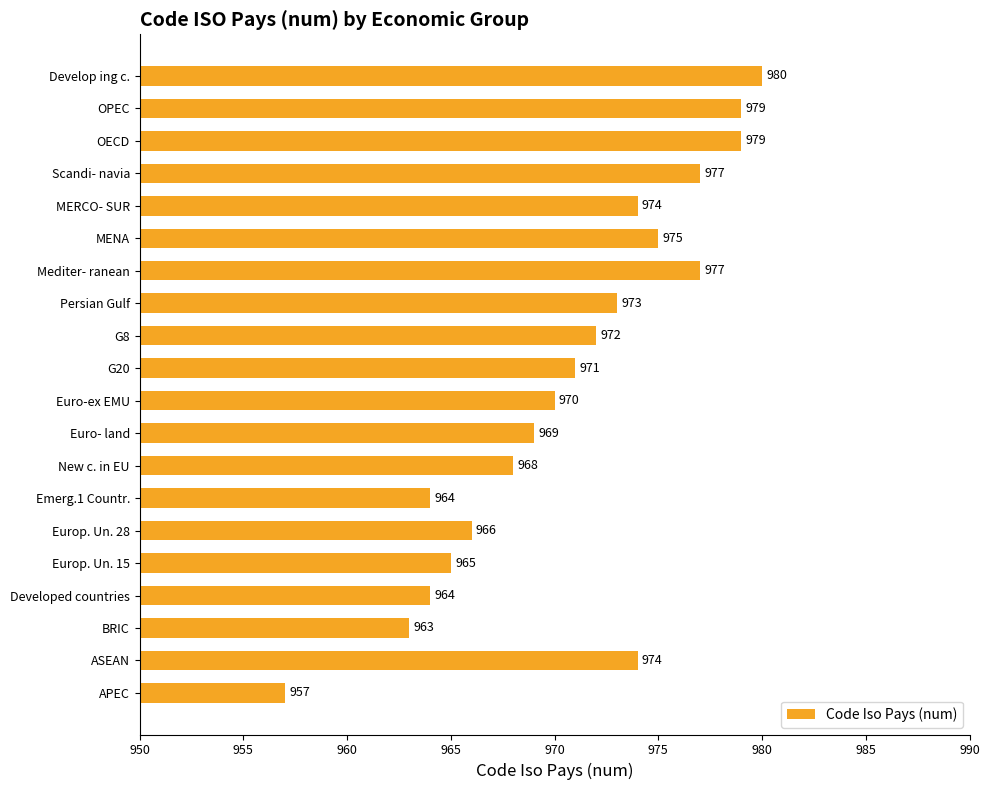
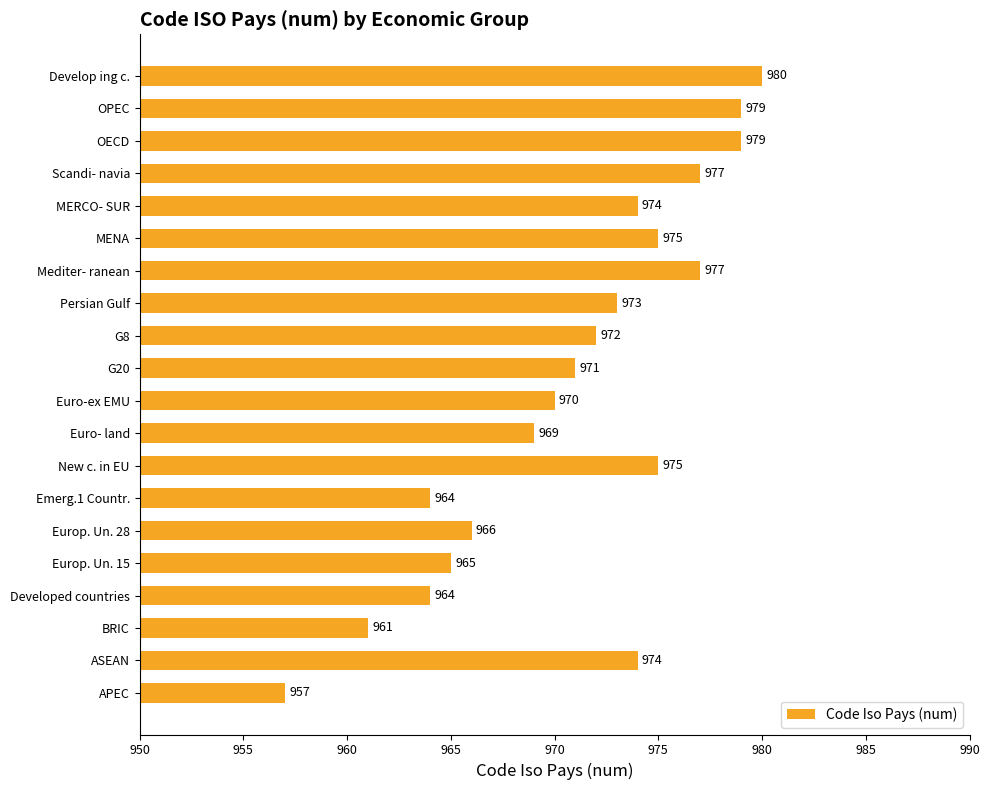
New c. in EU: 968 -> 975
BRIC: 963 -> 961
